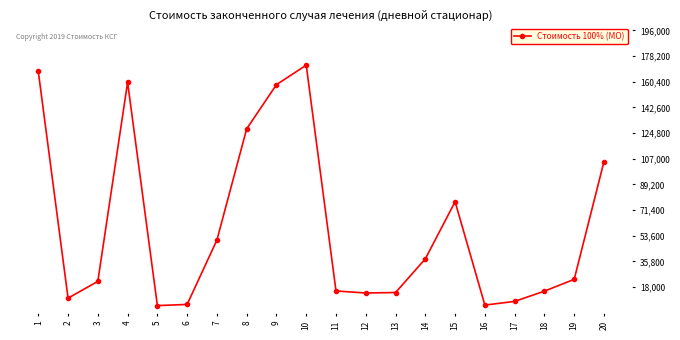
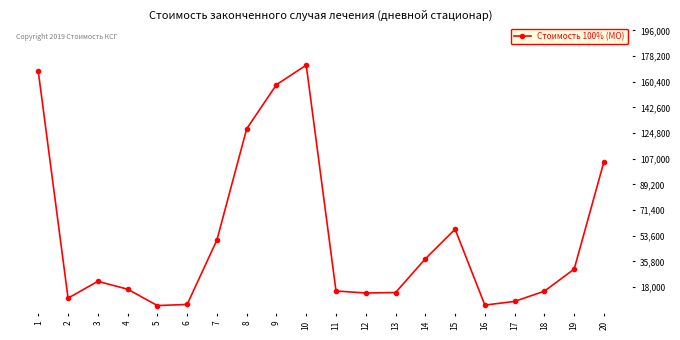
4: 160,000 -> 17,000
15: 77,000 -> 58,000
19: 23,000 -> 30,000
